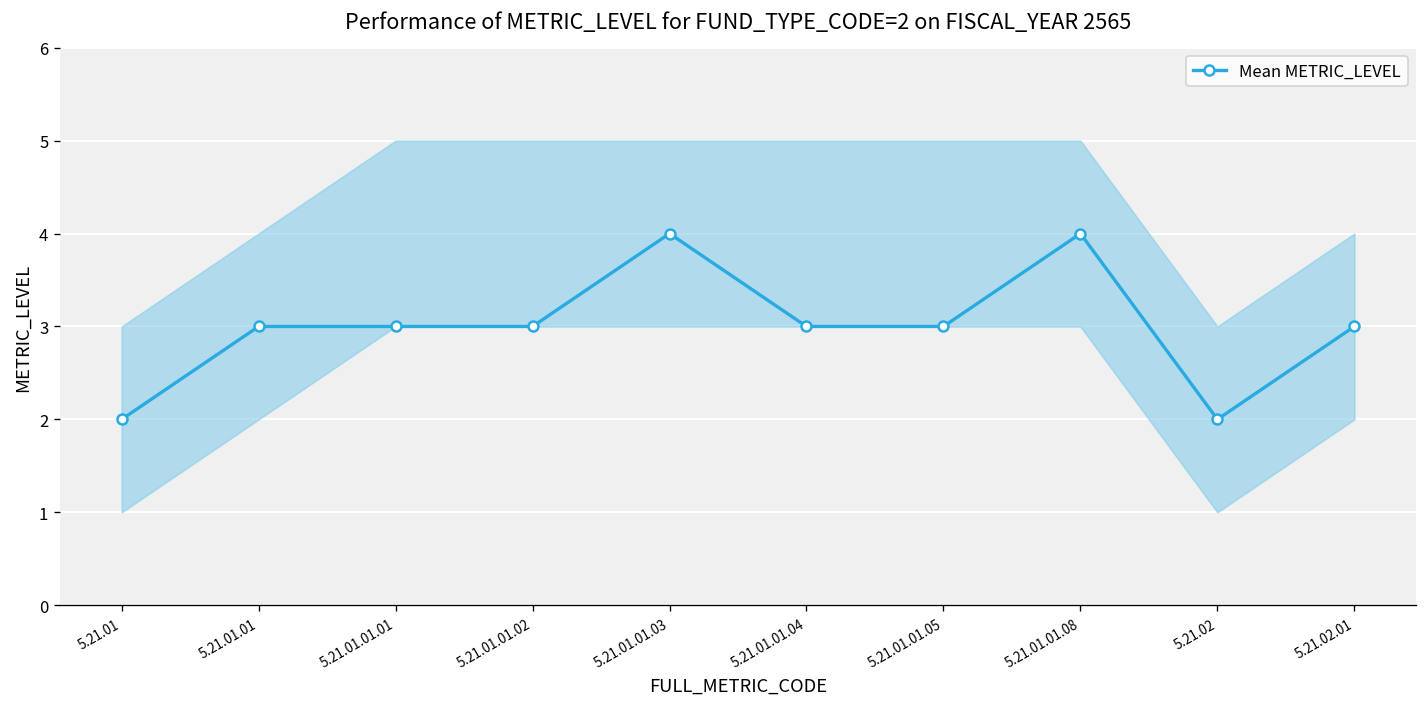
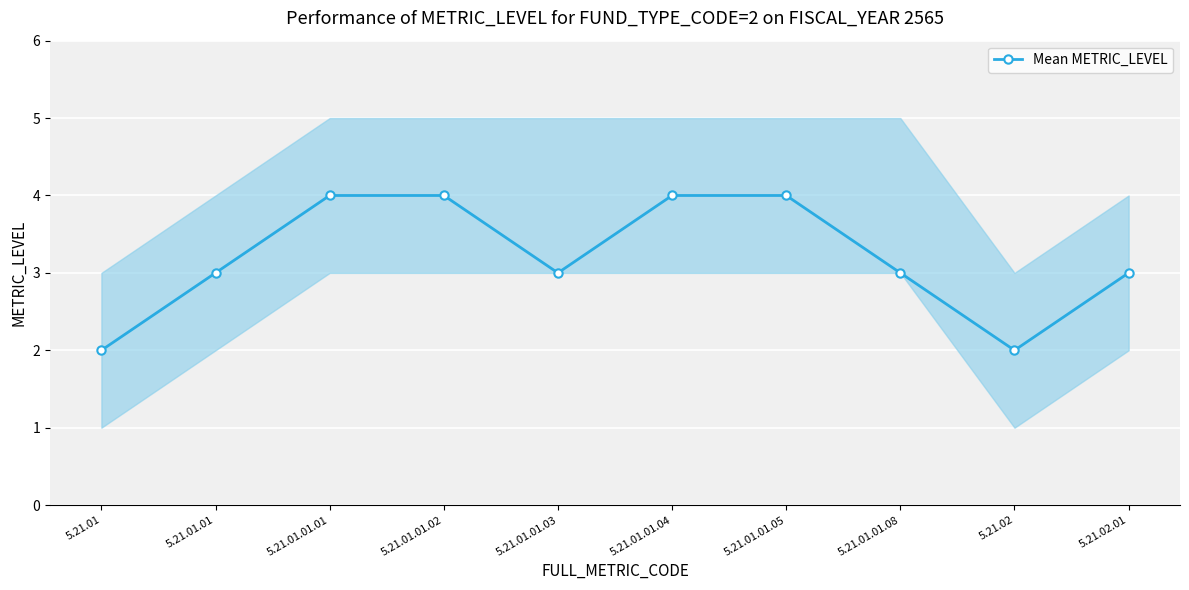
Mean METRIC_LEVEL, 5.21.01.01.01: 3 -> 4
Mean METRIC_LEVEL, 5.21.01.01.02: 3 -> 4
Mean METRIC_LEVEL, 5.21.01.01.03: 4 -> 3
Mean METRIC_LEVEL, 5.21.01.01.04: 3 -> 4
Mean METRIC_LEVEL, 5.21.01.01.05: 3 -> 4
Mean METRIC_LEVEL, 5.21.01.01.08: 4 -> 3
